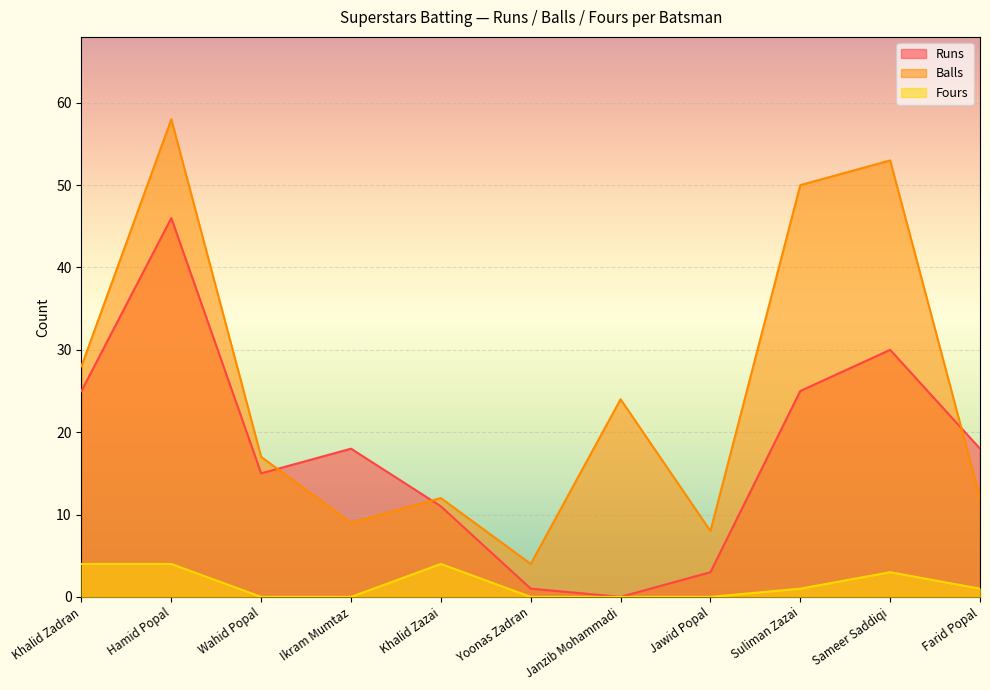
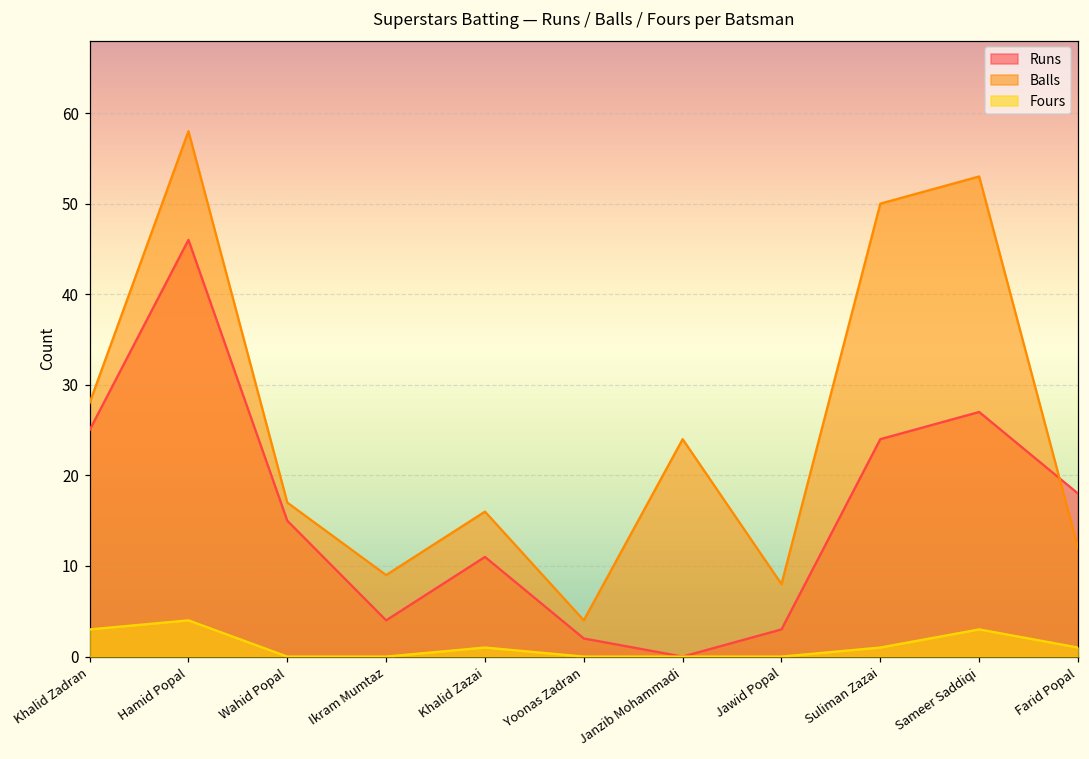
Fours, Khalid Zadran: 4 -> 3
Runs, Ikram Mumtaz: 18 -> 4
Balls, Khalid Zazai: 12 -> 16
Fours, Khalid Zazai: 4 -> 1
Runs, Yoonas Zadran: 1 -> 2
Runs, Suliman Zazai: 25 -> 24
Runs, Sameer Saddiqi: 30 -> 27
